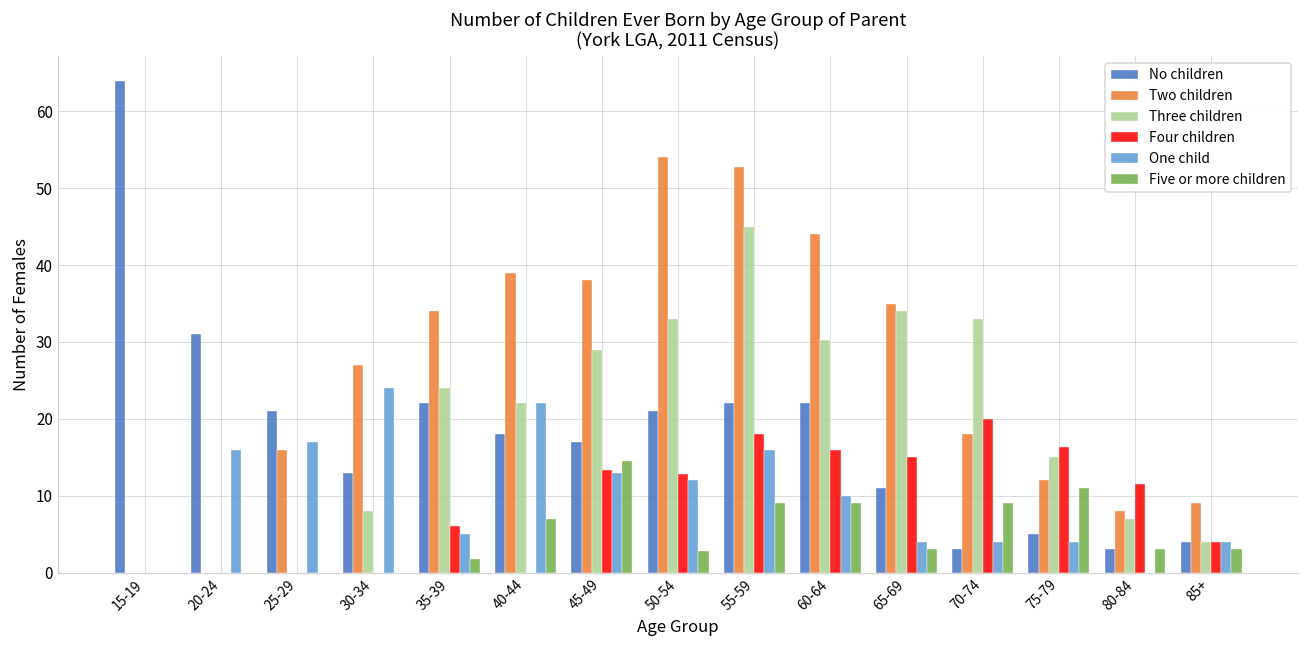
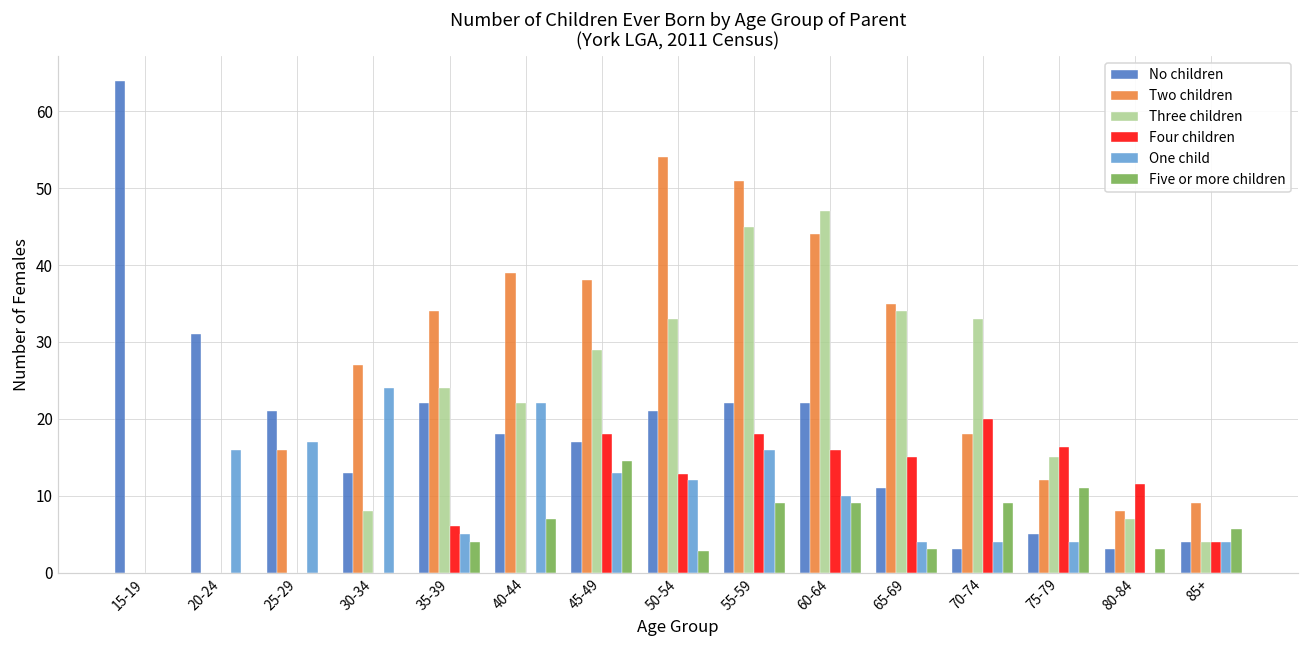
Five or more children, 35-39: 2 -> 4
Four children, 45-49: 13 -> 18
Two children, 55-59: 53 -> 51
Three children, 60-64: 30 -> 47
Five or more children, 85+: 3 -> 6
